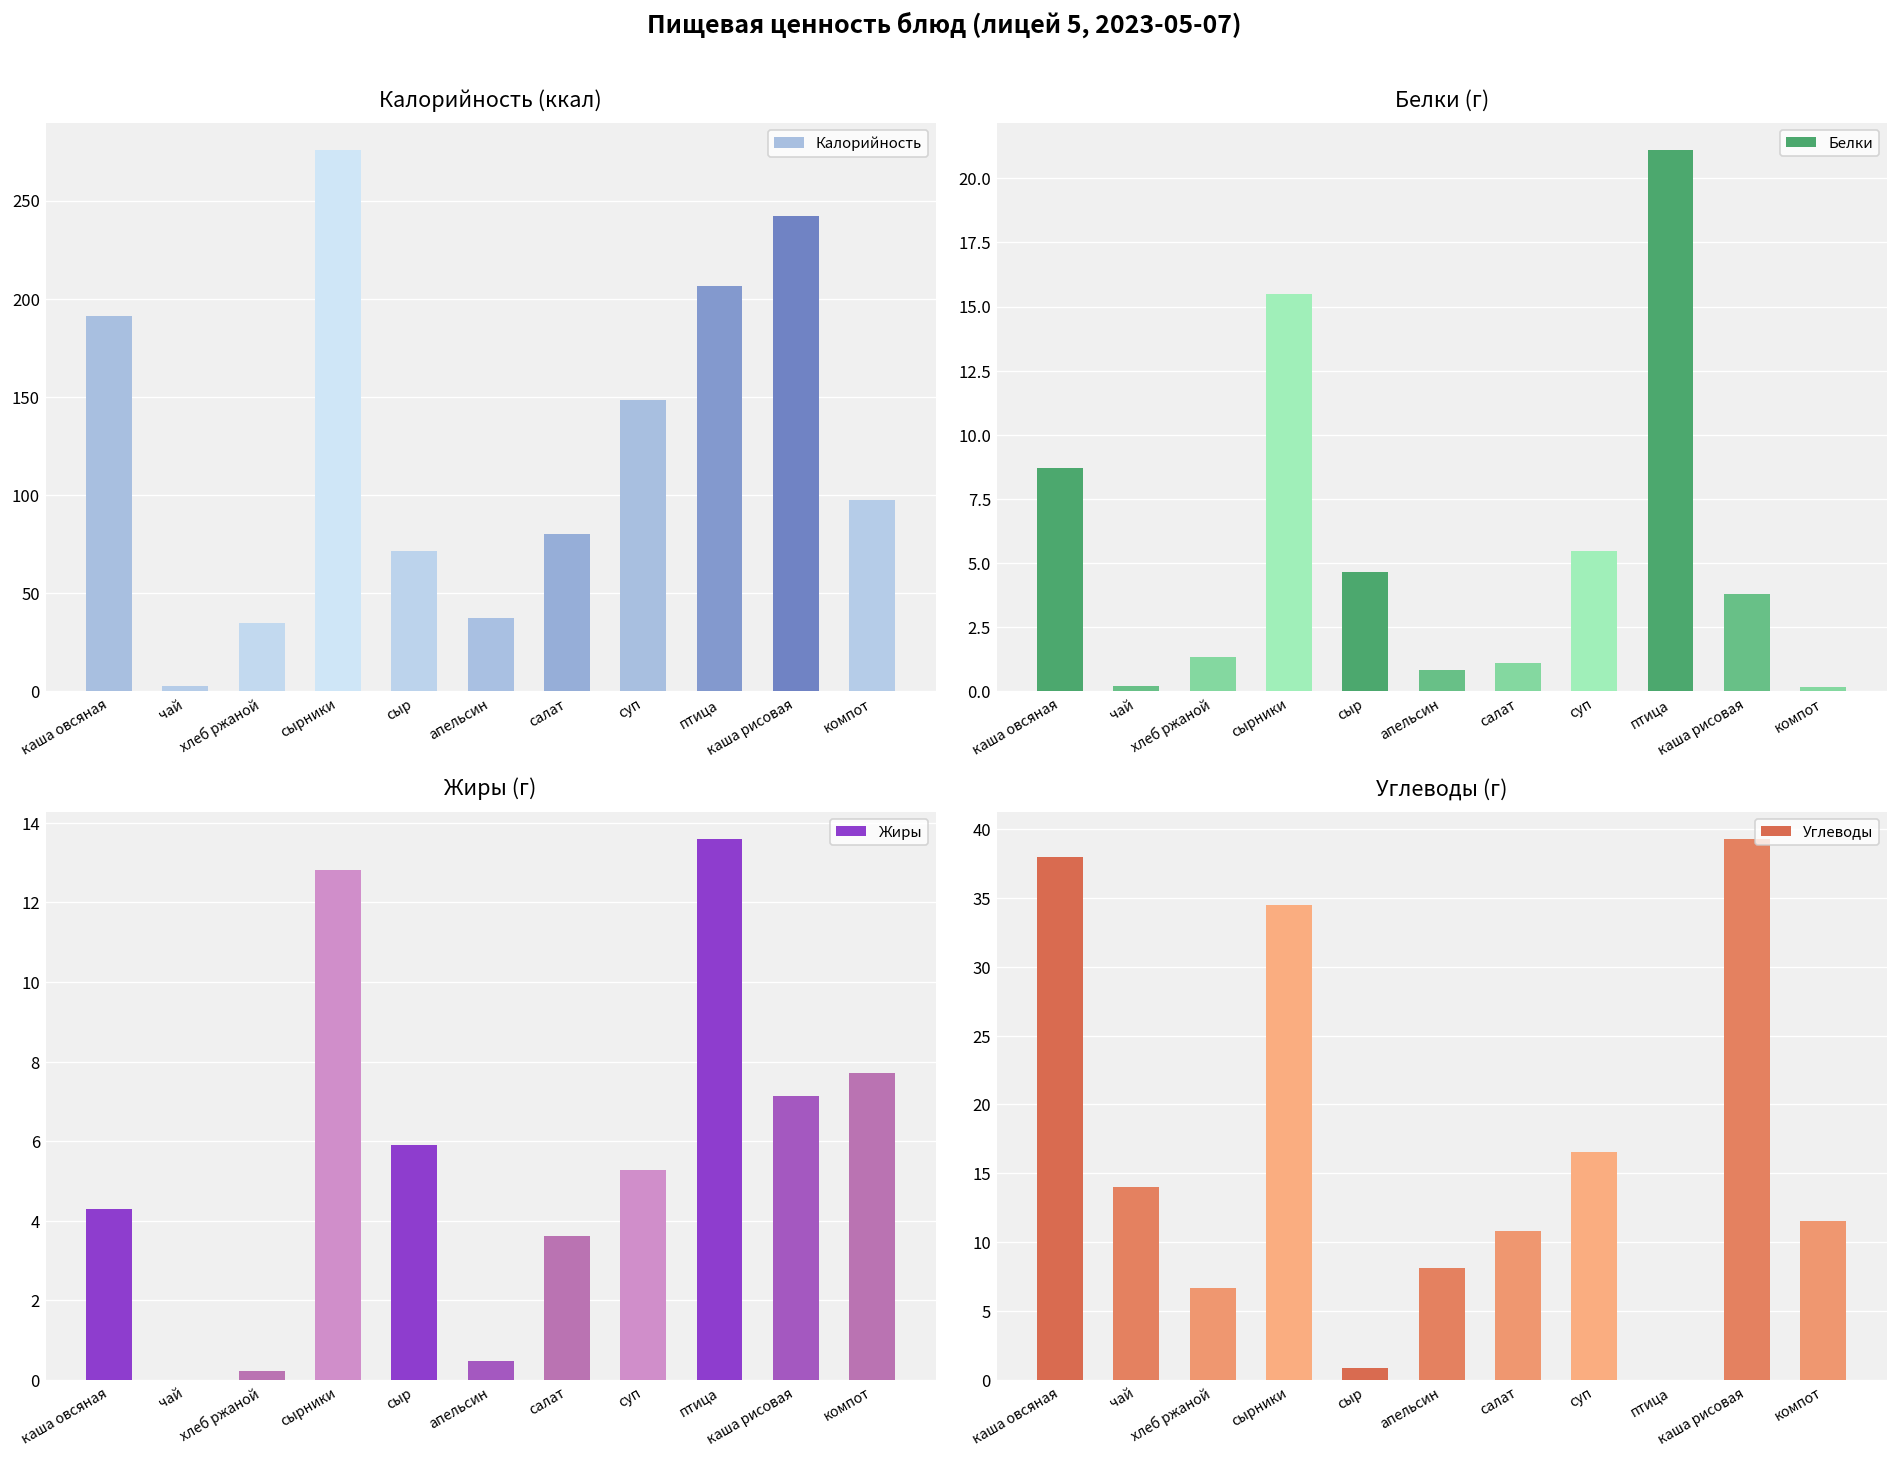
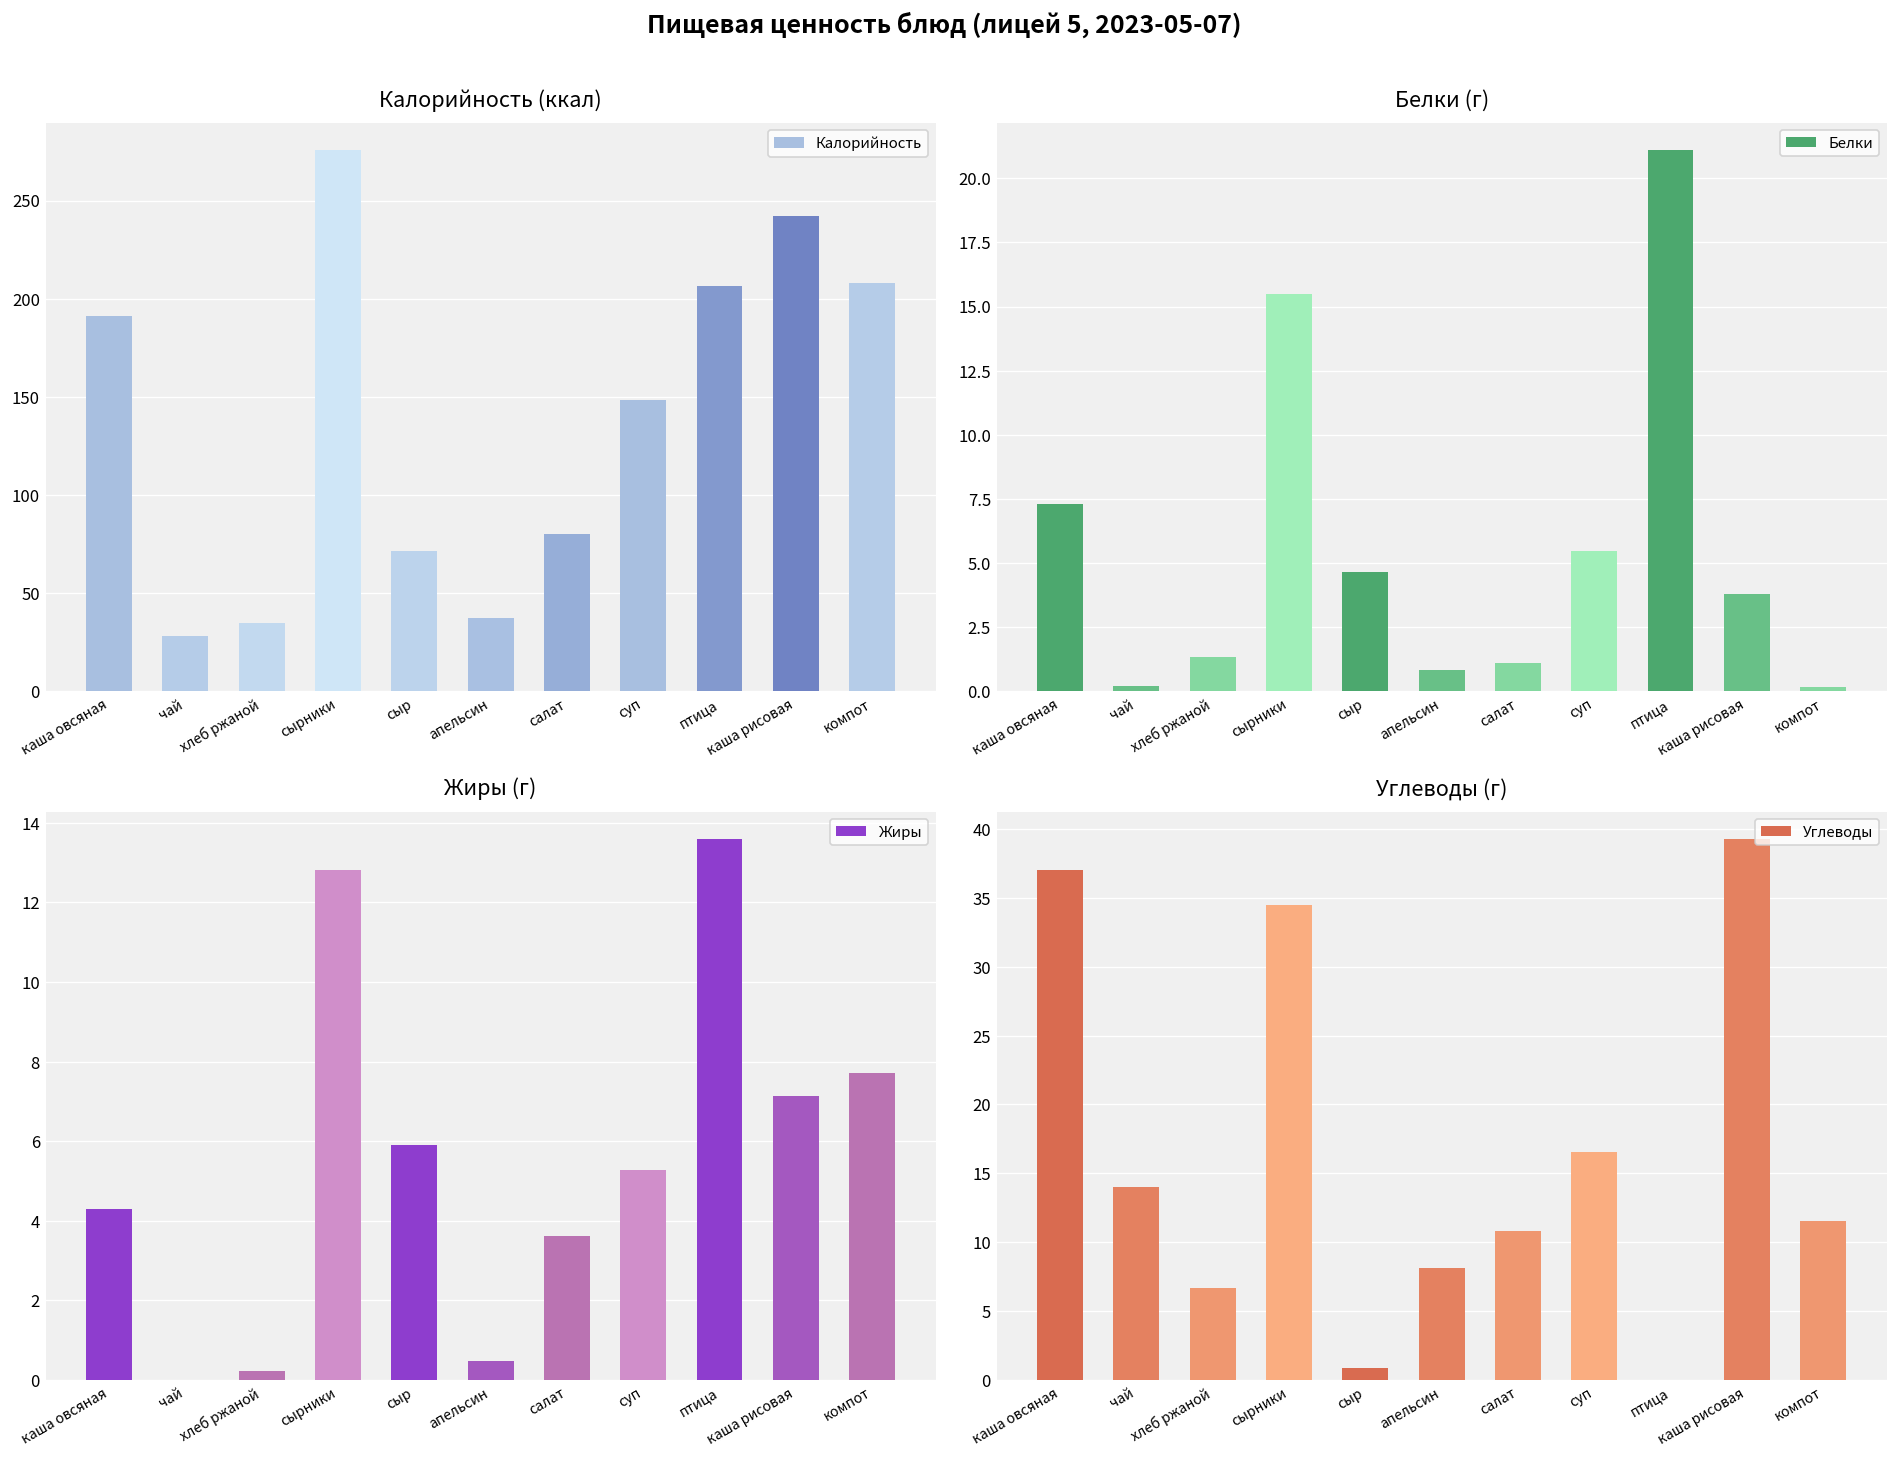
Калорийность (ккал), чай: 3 -> 28
Калорийность (ккал), компот: 98 -> 208
Белки (г), каша овсяная: 8.7 -> 7.3
Углеводы (г), каша овсяная: 38.0 -> 37.1
